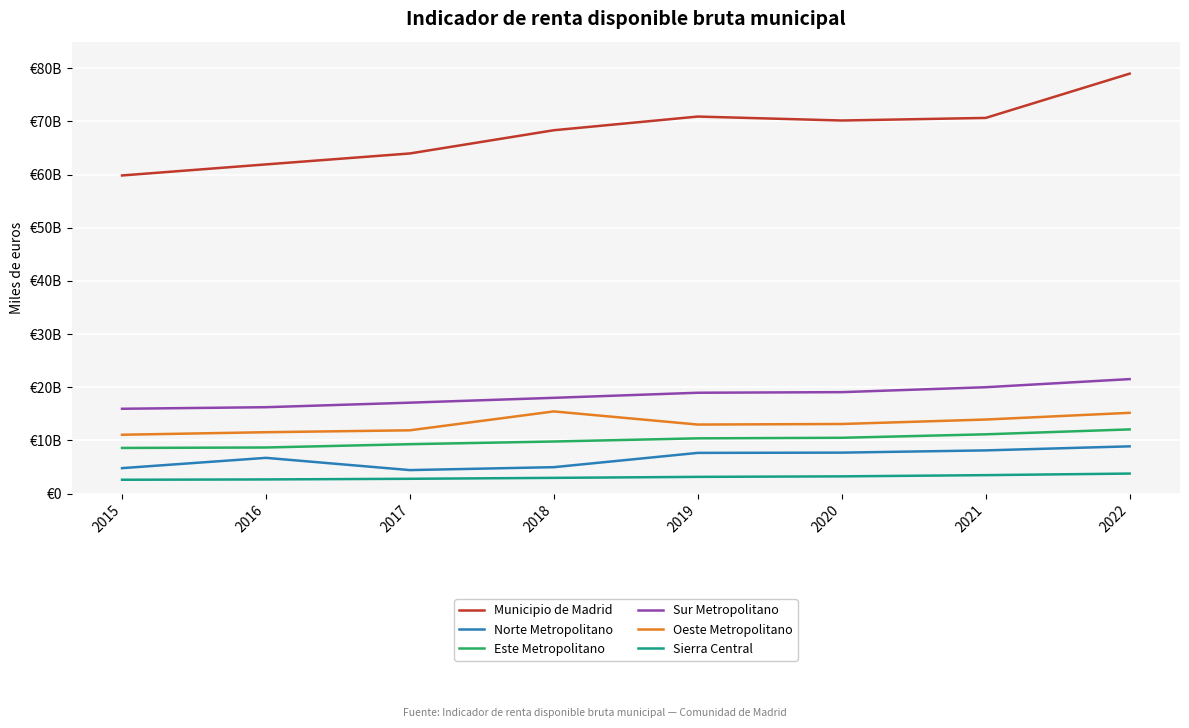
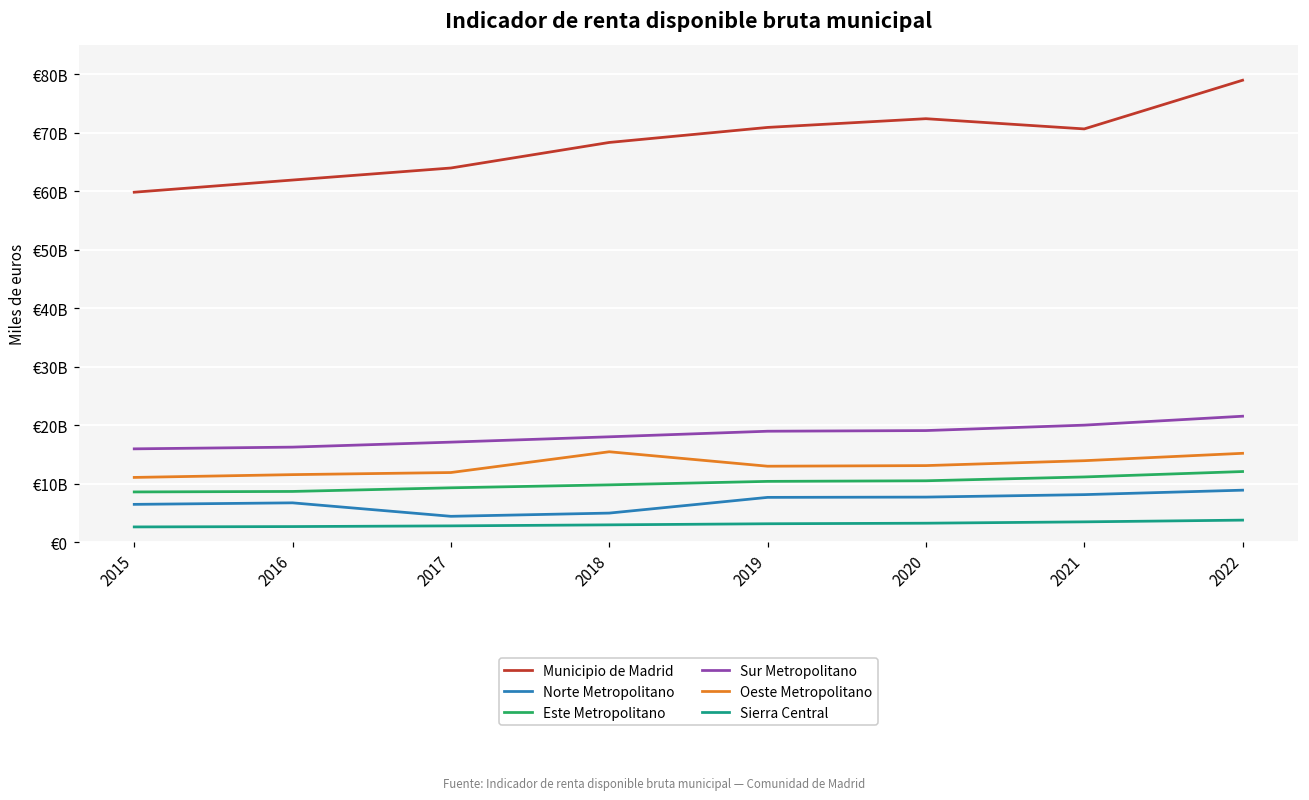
Norte Metropolitano, 2015: €5000000000 -> €6000000000
Municipio de Madrid, 2020: €70000000000 -> €72000000000
